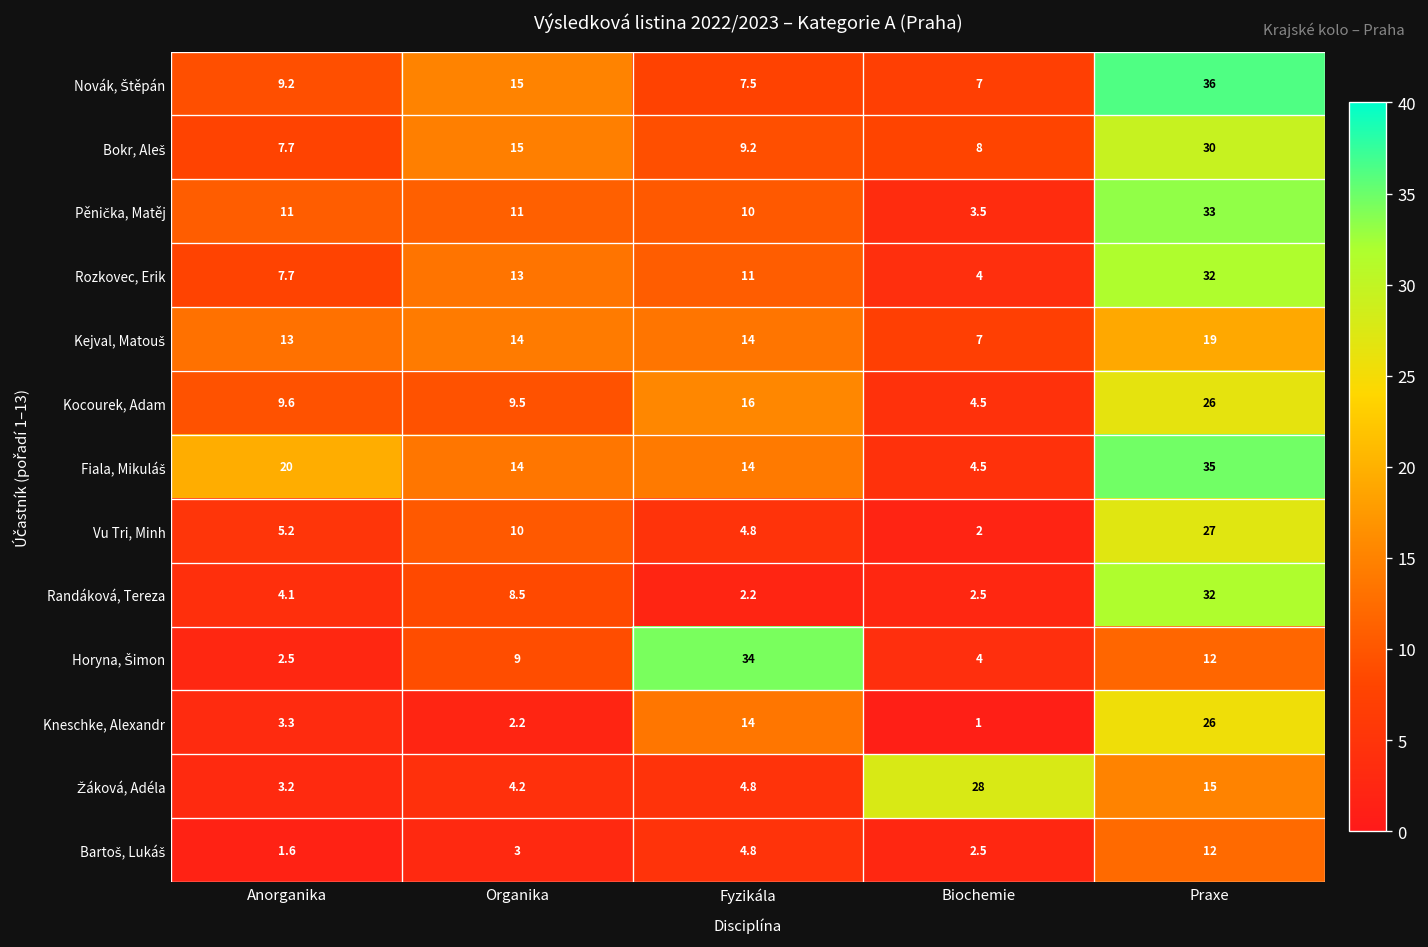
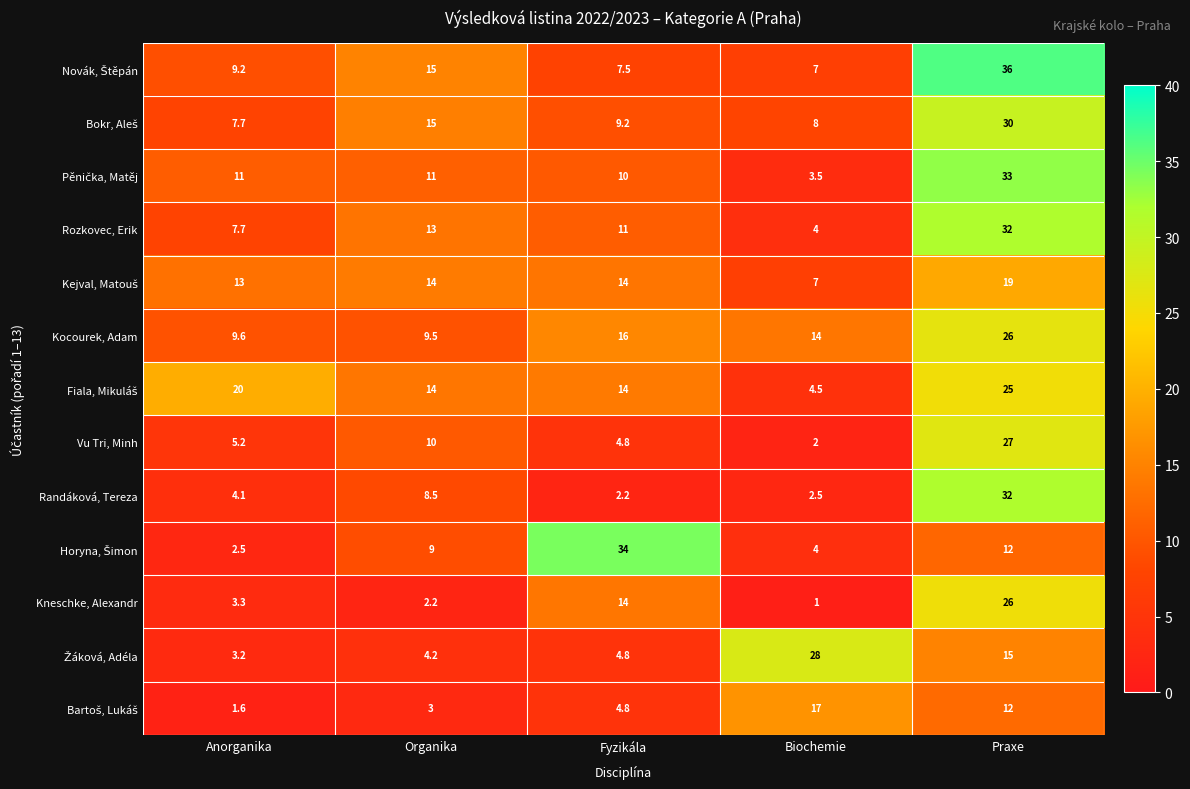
Kocourek, Adam, Biochemie: 4.5 -> 14
Fiala, Mikuláš, Praxe: 35 -> 25
Bartoš, Lukáš, Biochemie: 2.5 -> 17
